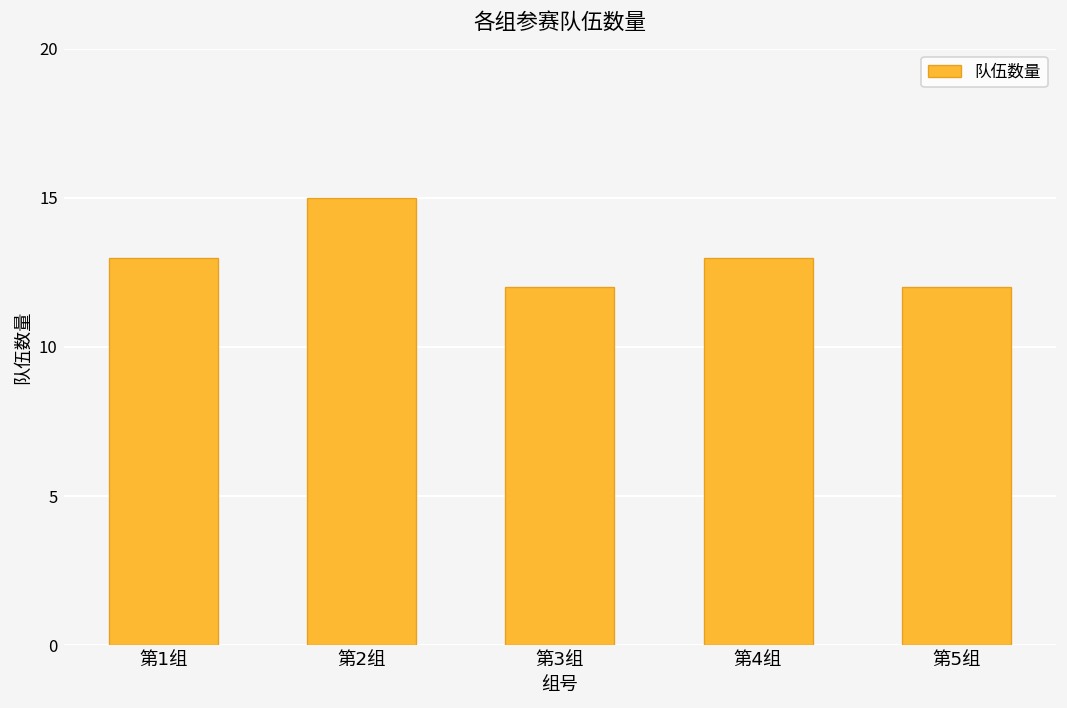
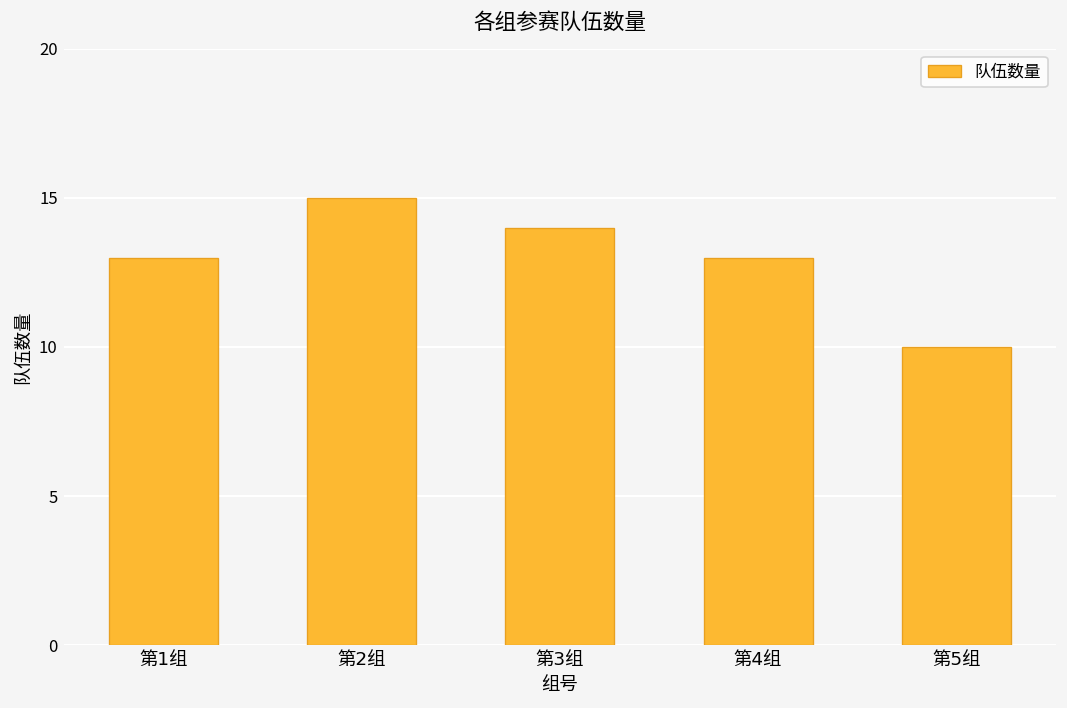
第3组: 12 -> 14
第5组: 12 -> 10
